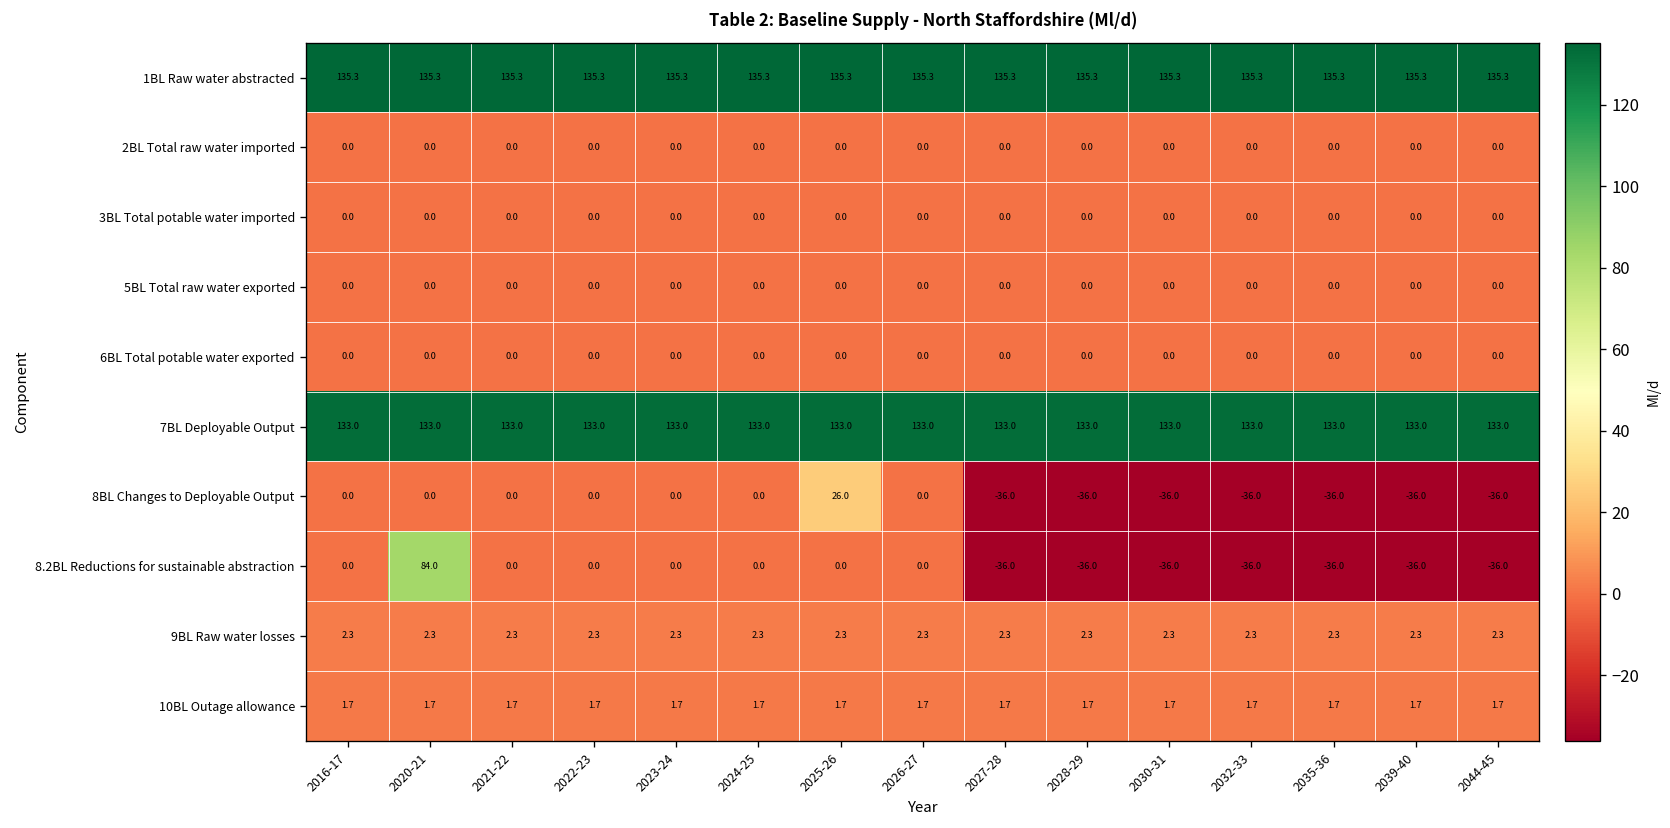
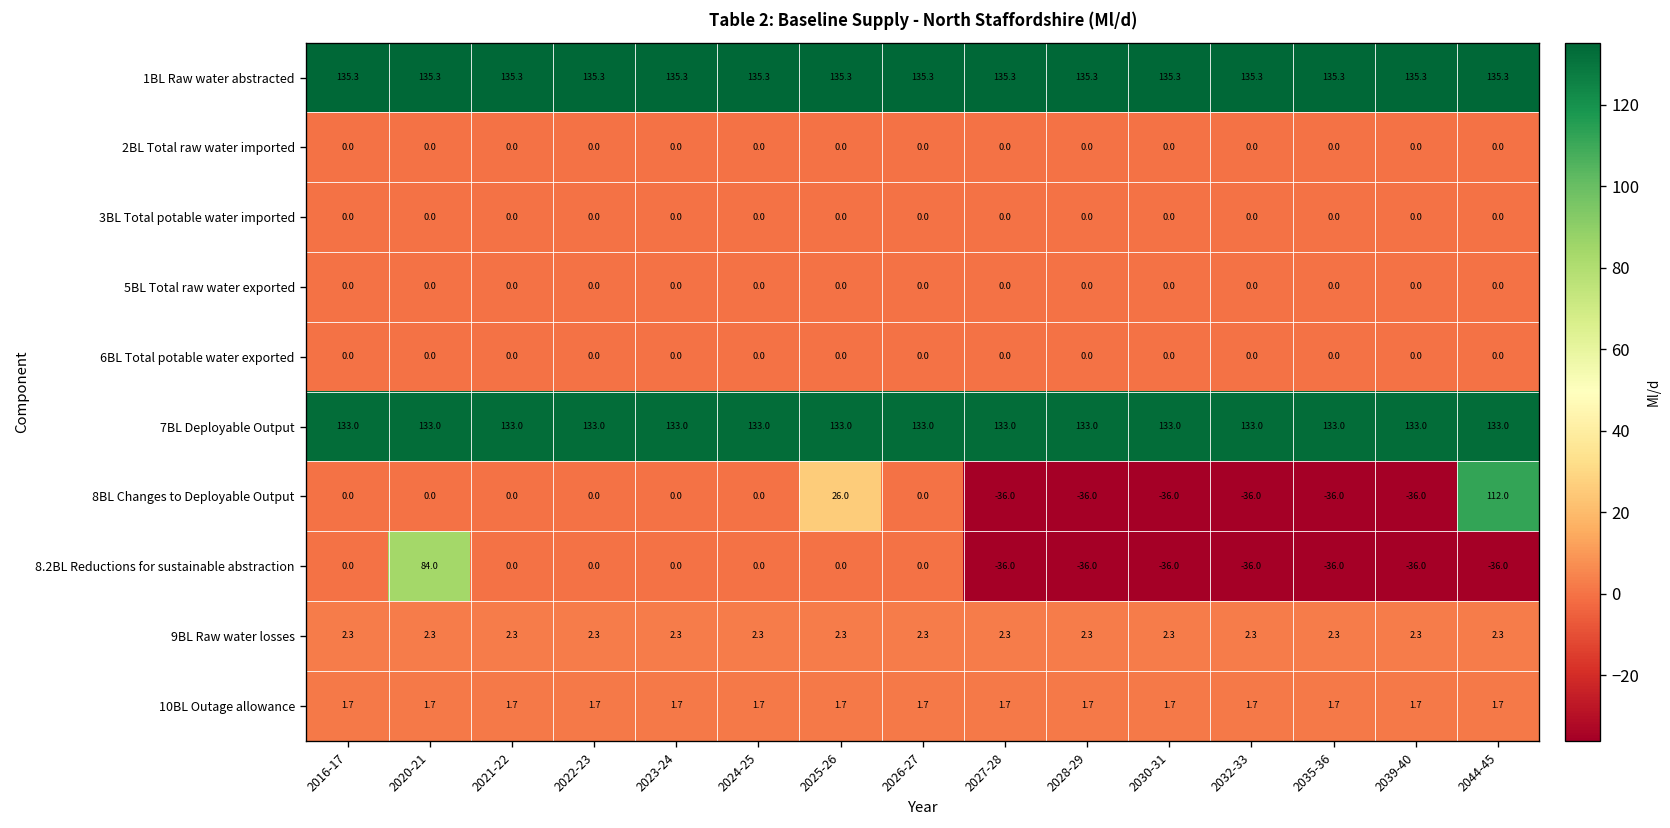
8BL Changes to Deployable Output, 2044-45: -36.0 -> 112.0
